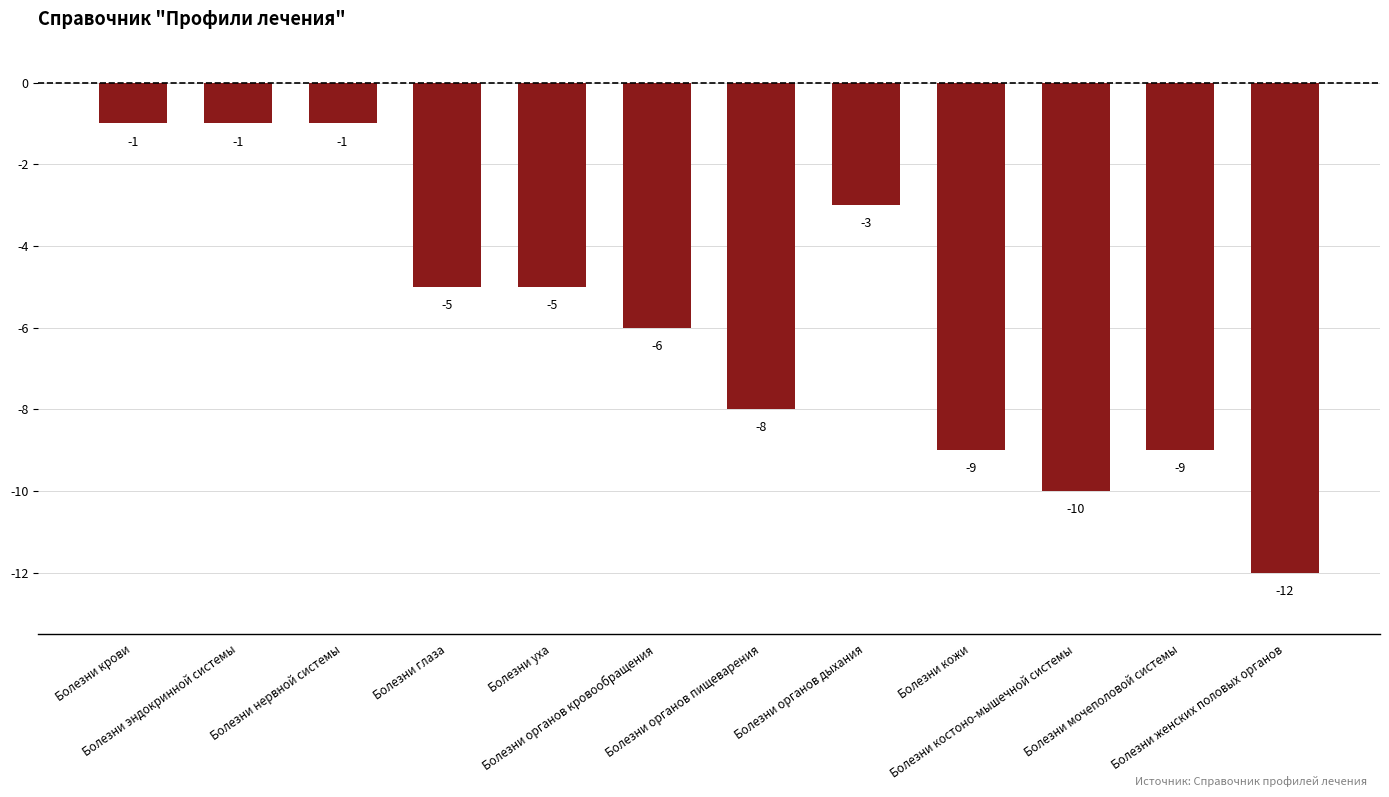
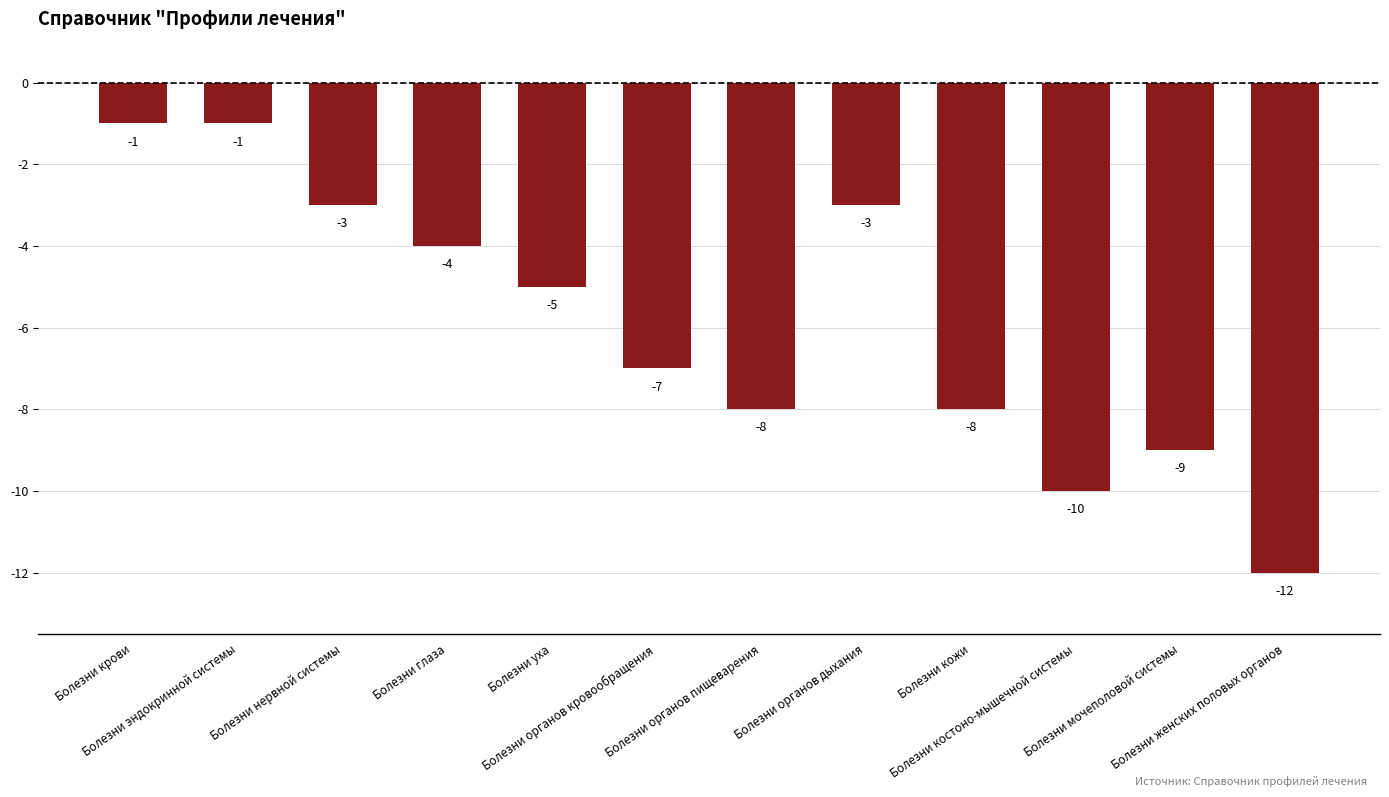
Болезни нервной системы: -1 -> -3
Болезни глаза: -5 -> -4
Болезни органов кровообращения: -6 -> -7
Болезни кожи: -9 -> -8
